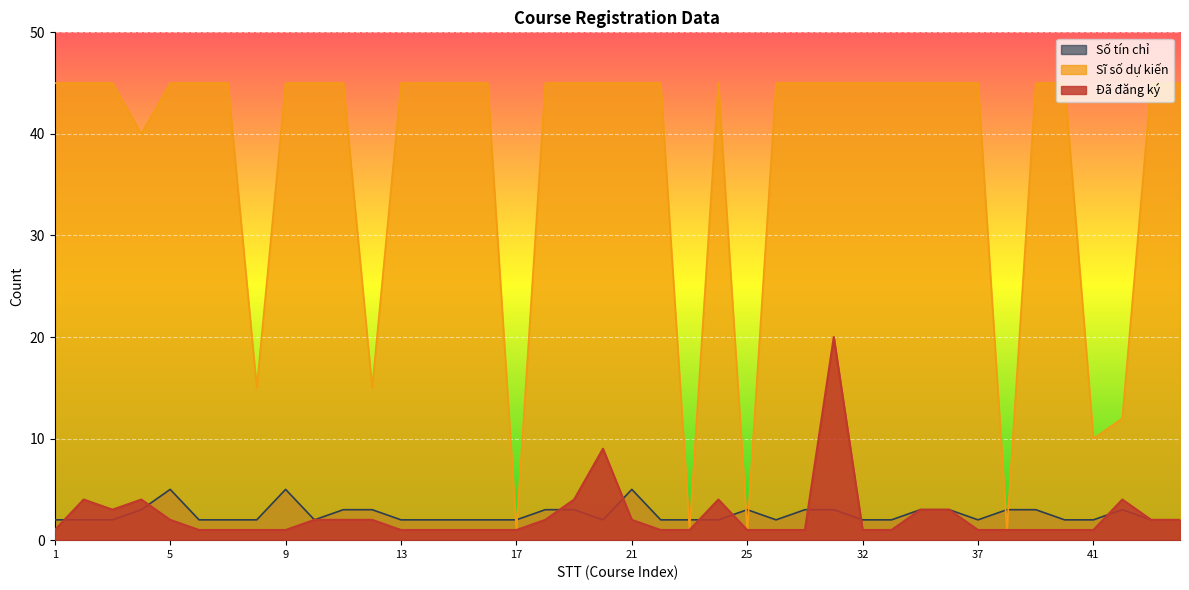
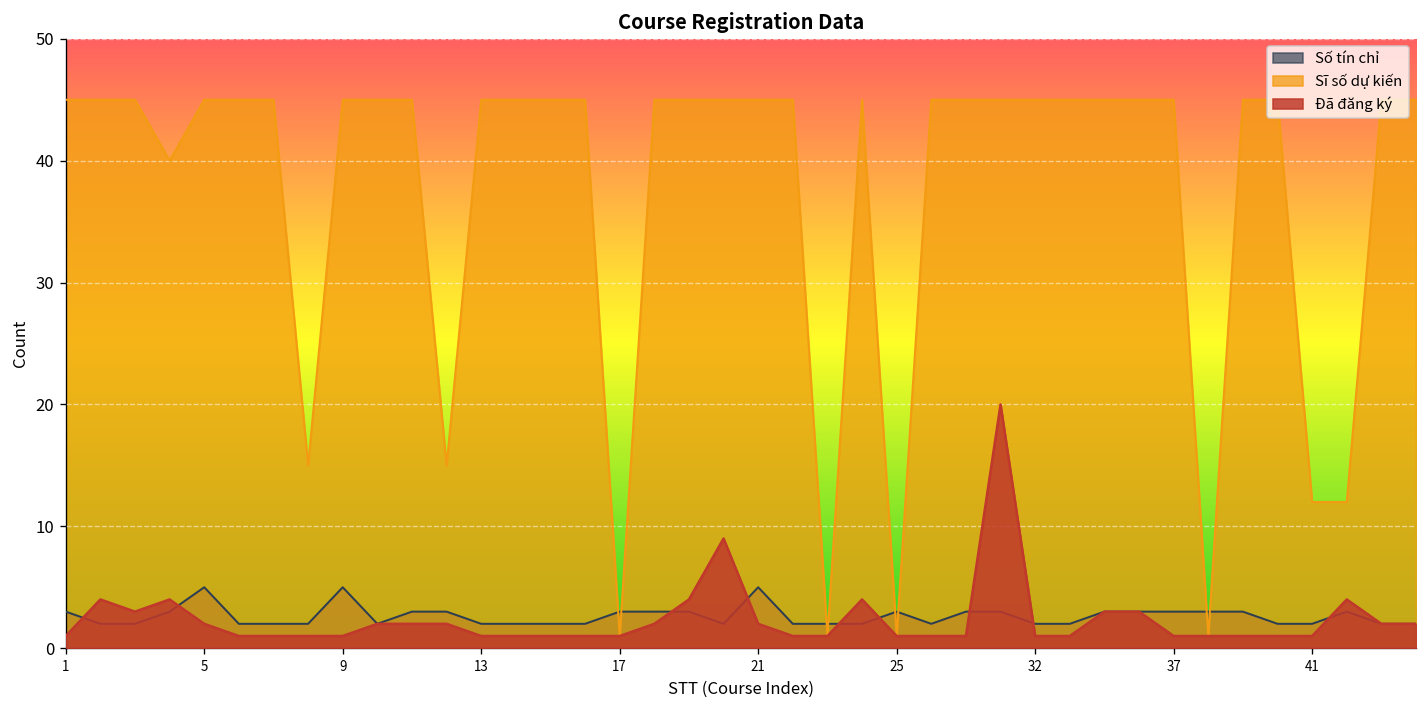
Số tín chỉ, 1: 2 -> 3
Số tín chỉ, 17: 2 -> 3
Số tín chỉ, 37: 2 -> 3
Sĩ số dự kiến, 41: 10 -> 12
